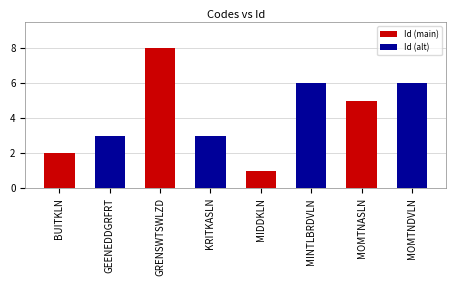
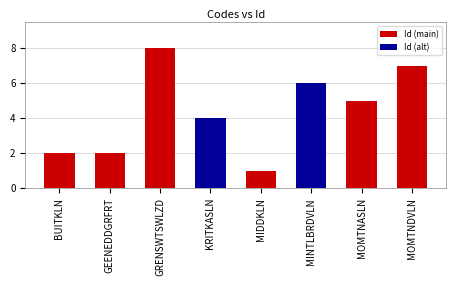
GEENEDDGRFRT: 3 -> 2
KRITKASLN: 3 -> 4
MOMTNDVLN: 6 -> 7
